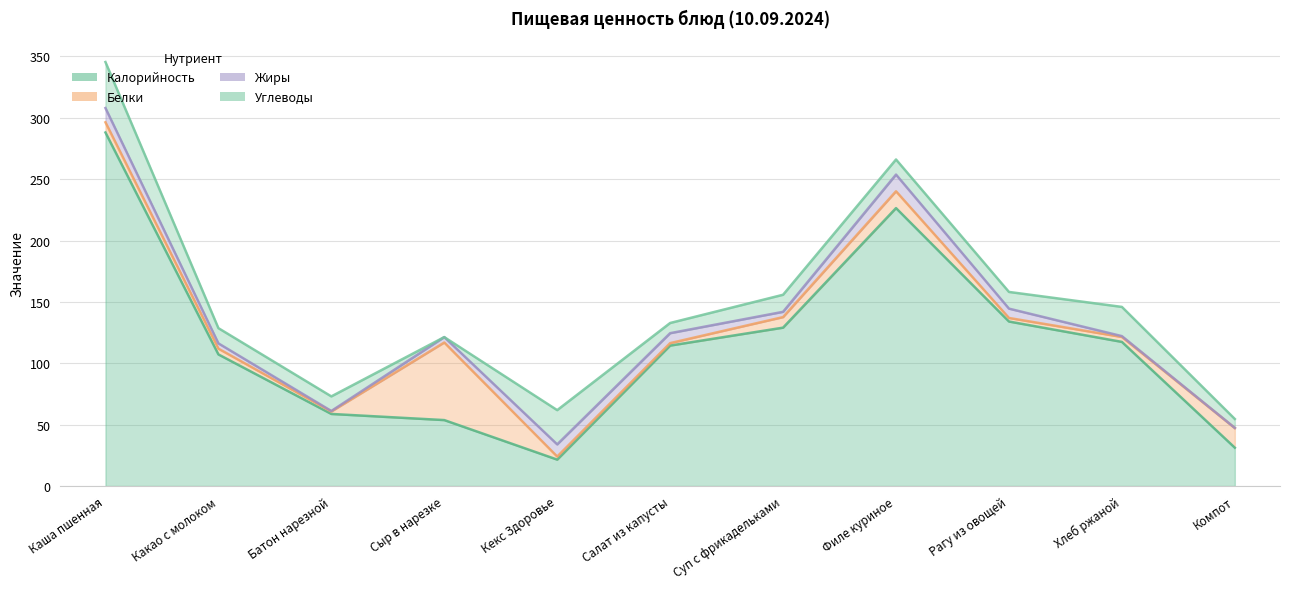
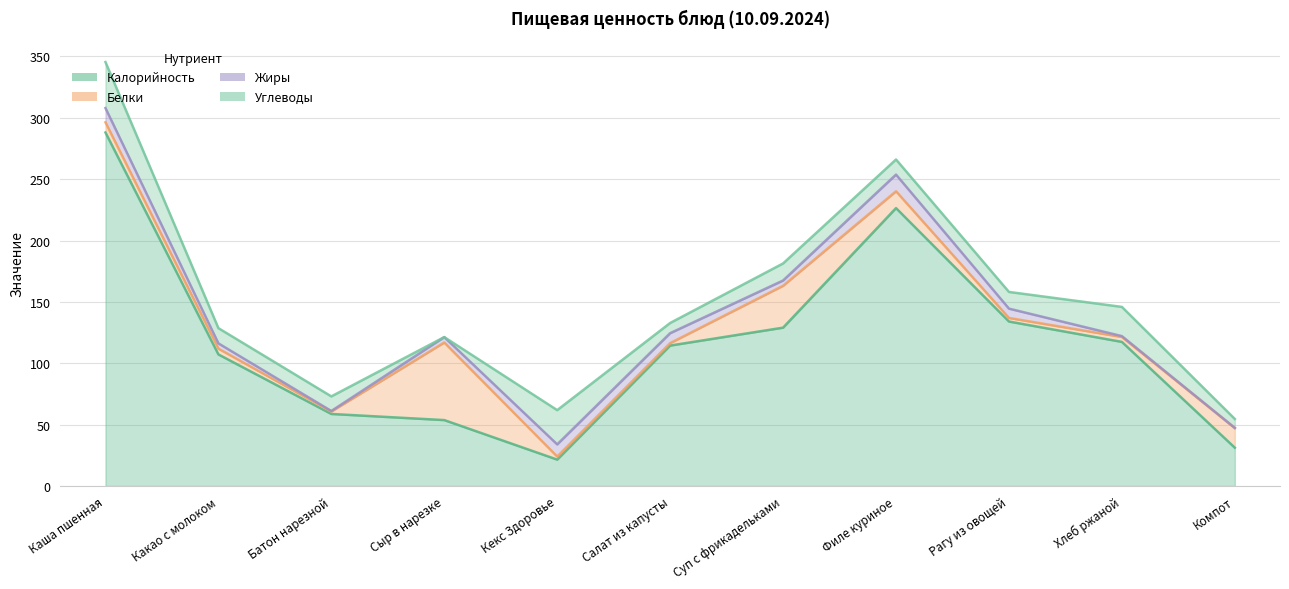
Белки, Суп с фрикадельками: 9 -> 34
